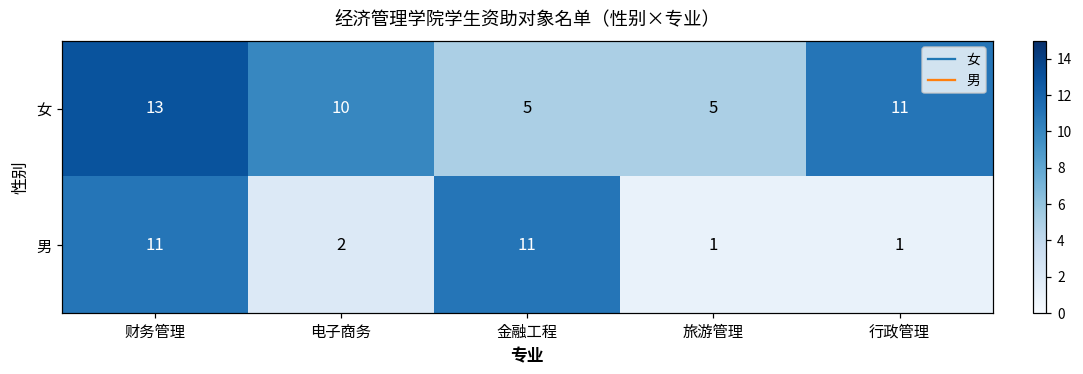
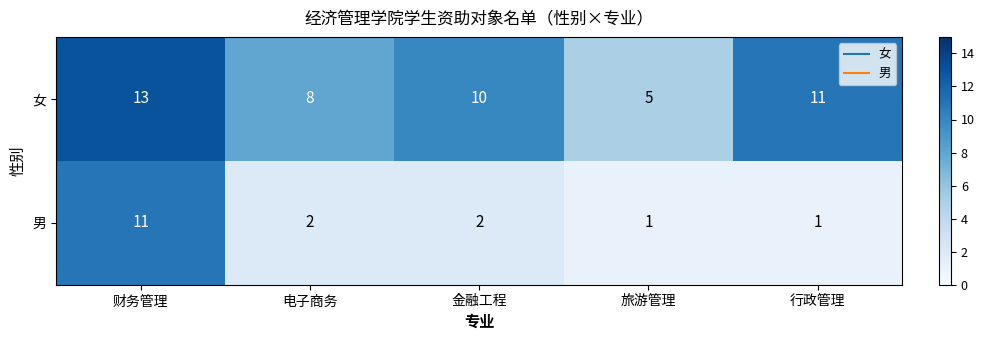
女, 电子商务: 10 -> 8
女, 金融工程: 5 -> 10
男, 金融工程: 11 -> 2
